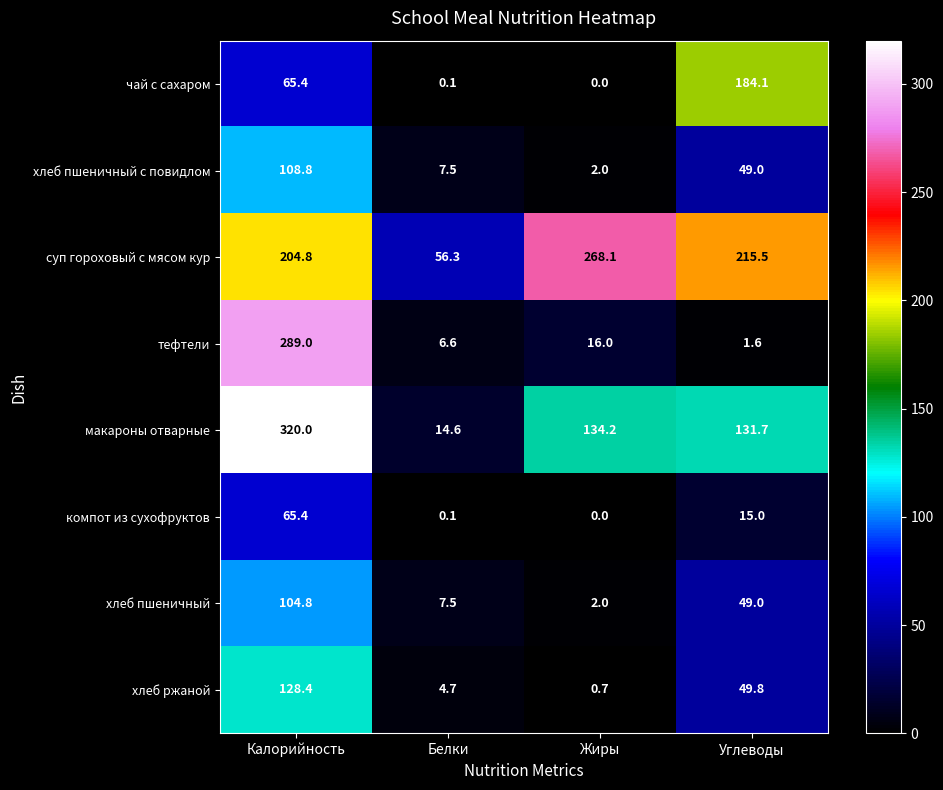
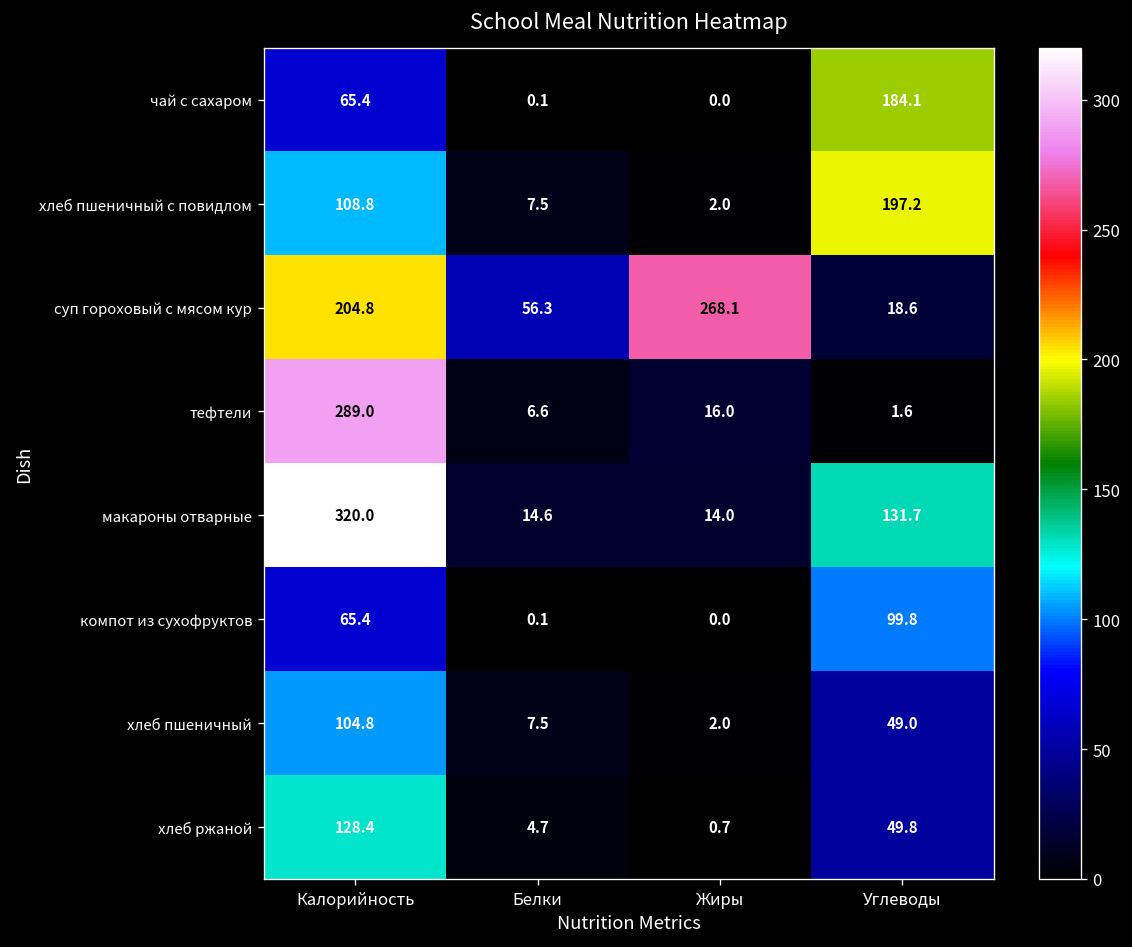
хлеб пшеничный с повидлом, Углеводы: 49.0 -> 197.2
суп гороховый с мясом кур, Углеводы: 215.5 -> 18.6
макароны отварные, Жиры: 134.2 -> 14.0
компот из сухофруктов, Углеводы: 15.0 -> 99.8
